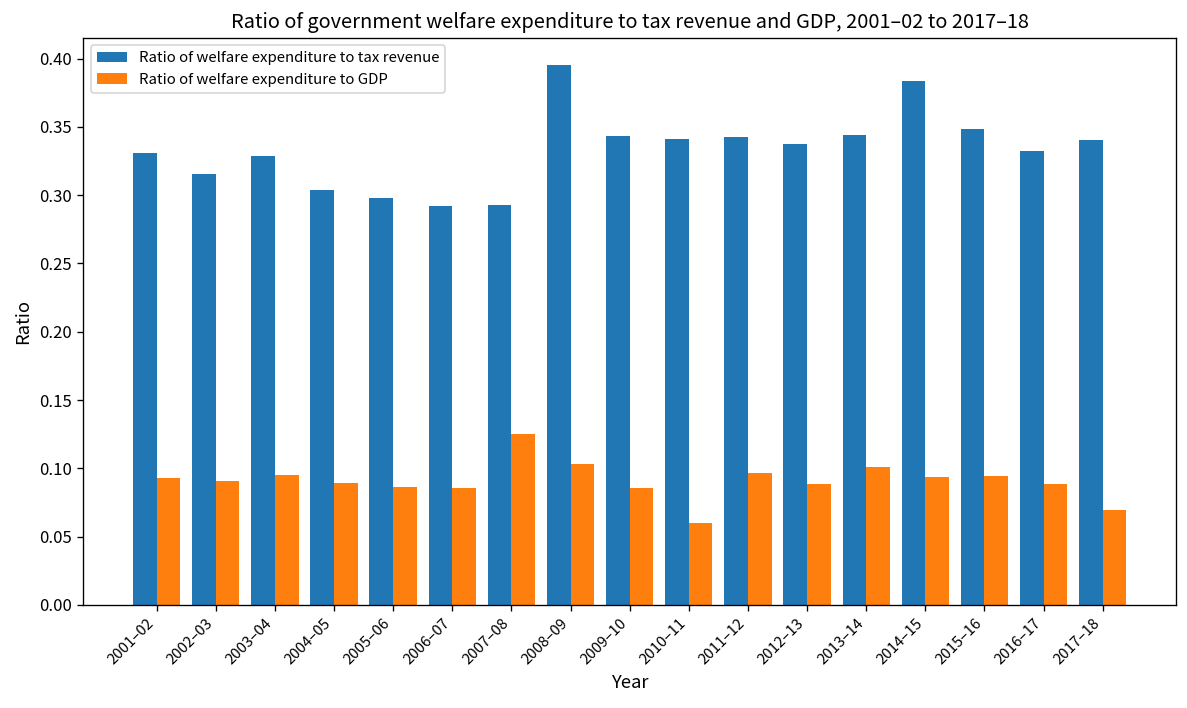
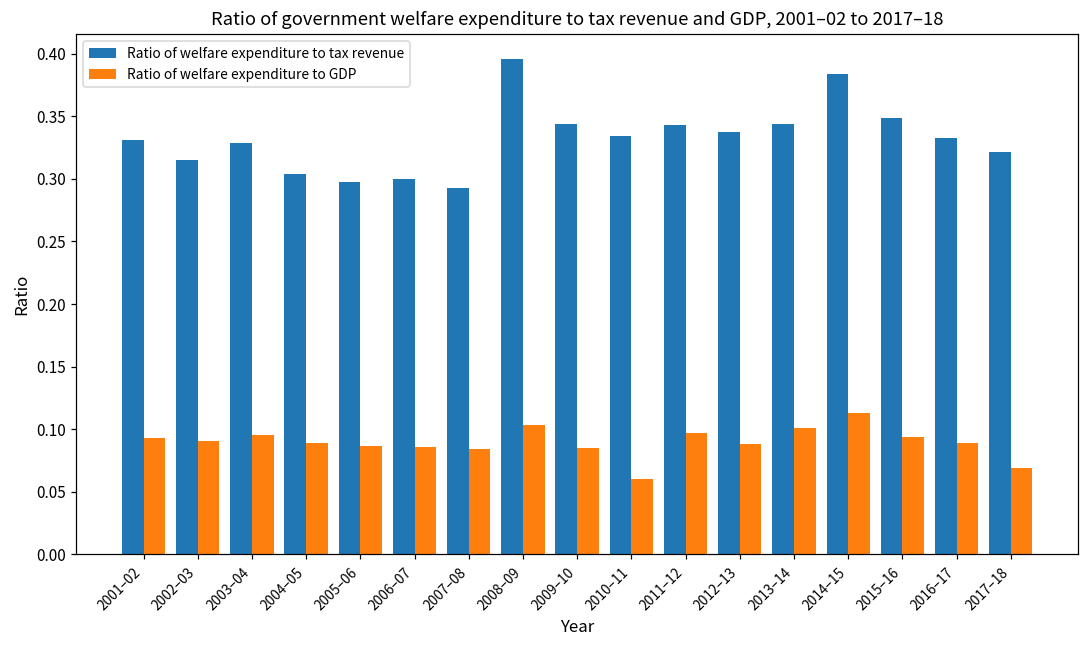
Ratio of welfare expenditure to tax revenue, 2006–07: 0.292 -> 0.300
Ratio of welfare expenditure to GDP, 2007–08: 0.125 -> 0.084
Ratio of welfare expenditure to tax revenue, 2010–11: 0.341 -> 0.334
Ratio of welfare expenditure to GDP, 2014–15: 0.094 -> 0.113
Ratio of welfare expenditure to tax revenue, 2017–18: 0.341 -> 0.321
